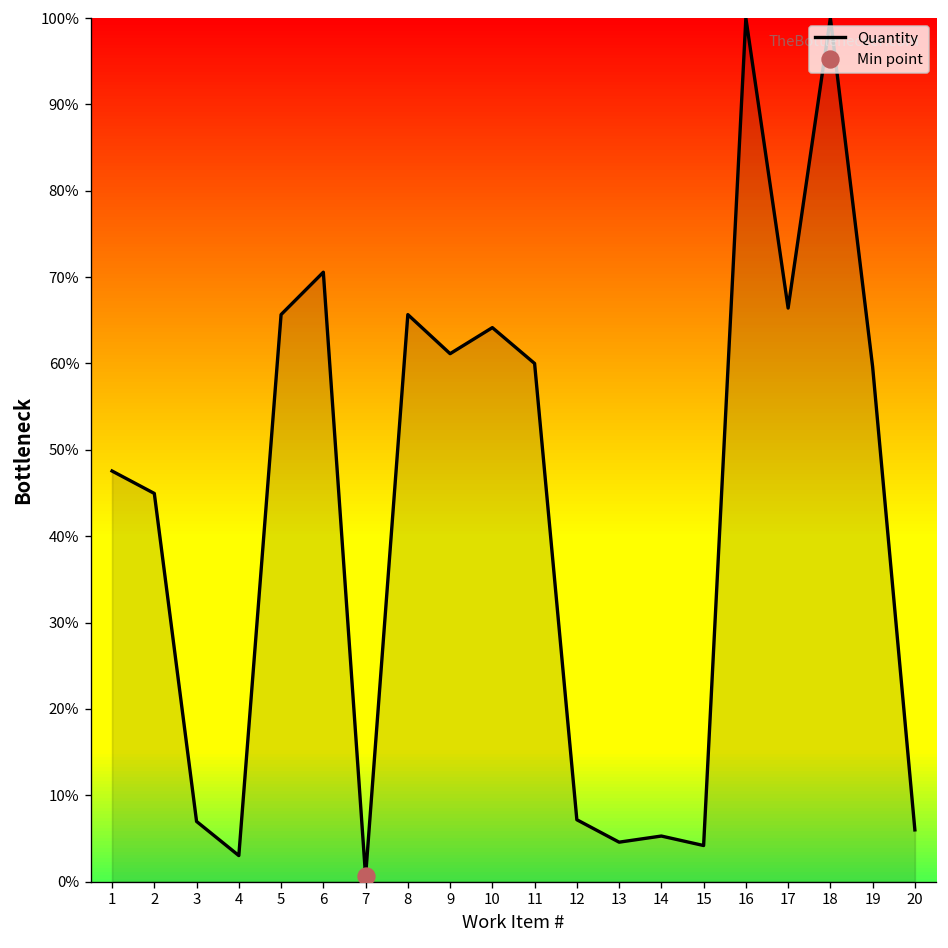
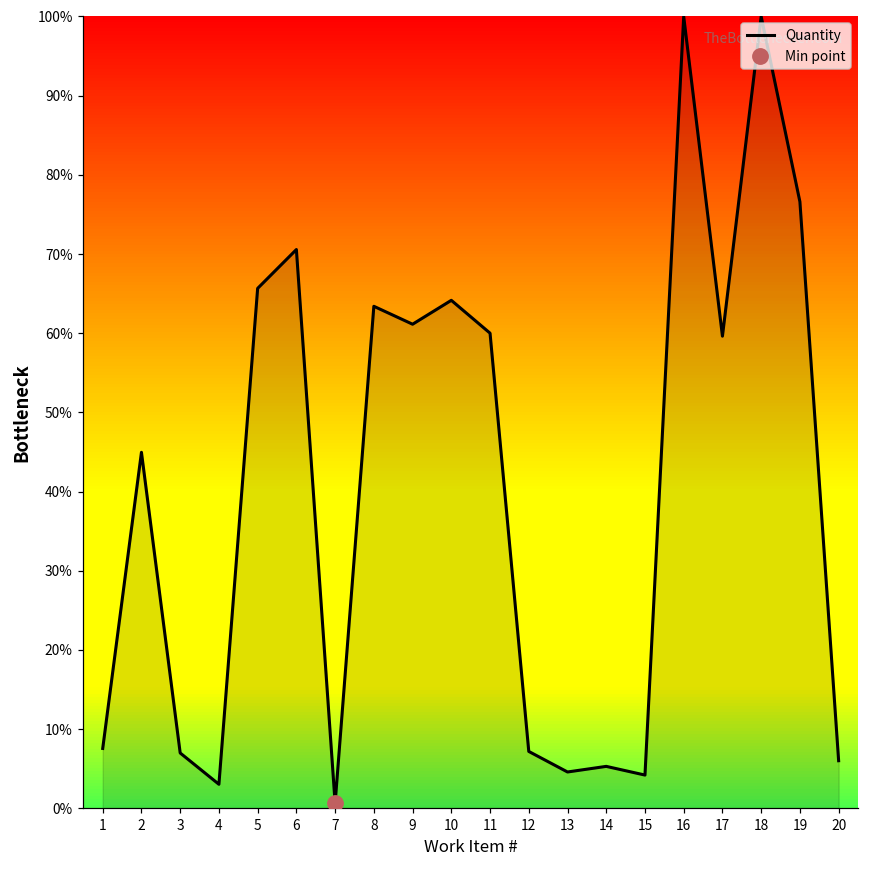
Quantity, 1: 48% -> 8%
Quantity, 8: 66% -> 63%
Quantity, 17: 66% -> 60%
Quantity, 19: 60% -> 77%
